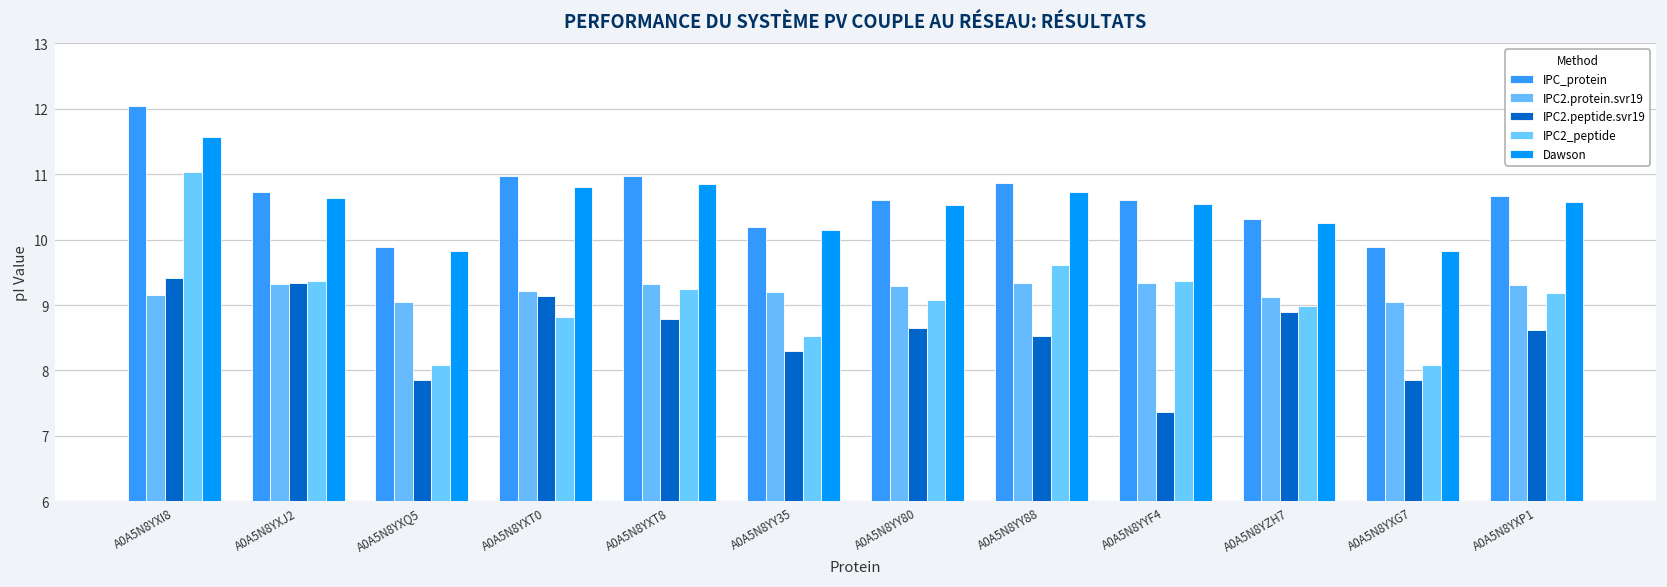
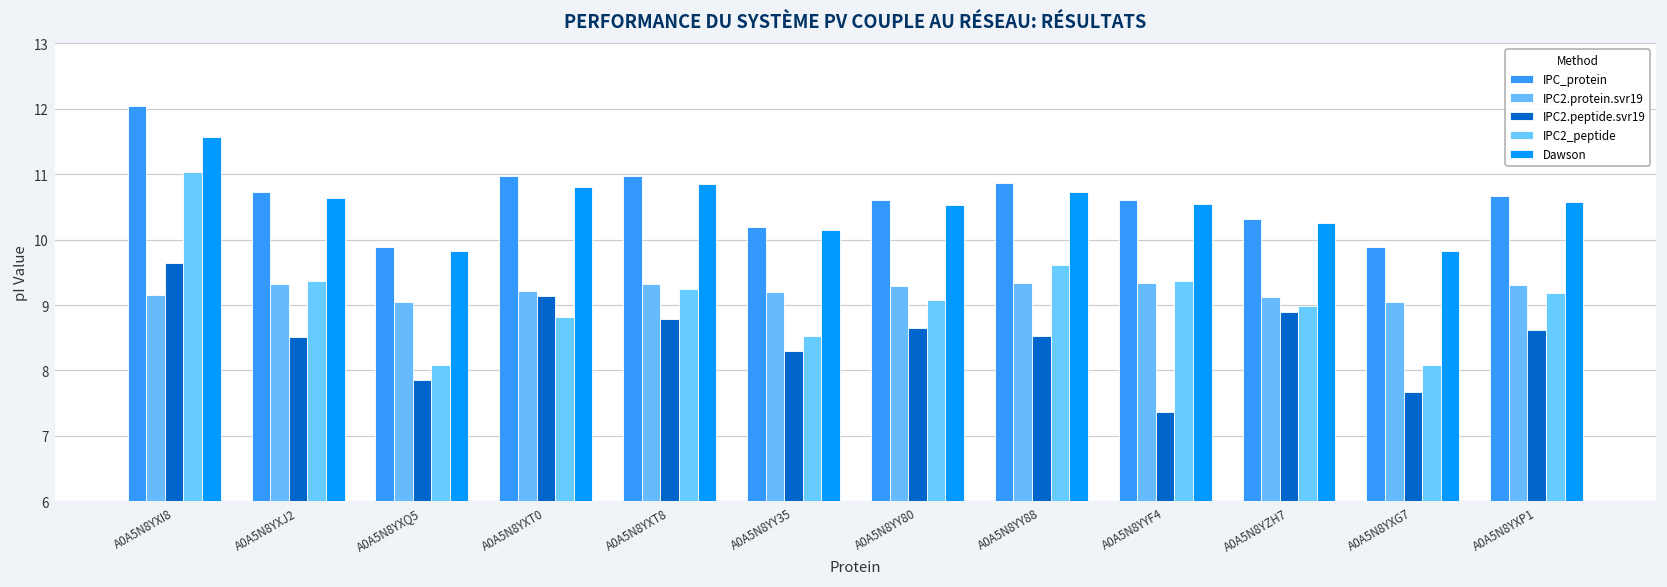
IPC2.peptide.svr19, A0A5N8YXI8: 9.4 -> 9.6
IPC2.peptide.svr19, A0A5N8YXJ2: 9.3 -> 8.5
IPC2.peptide.svr19, A0A5N8YXG7: 7.9 -> 7.7
